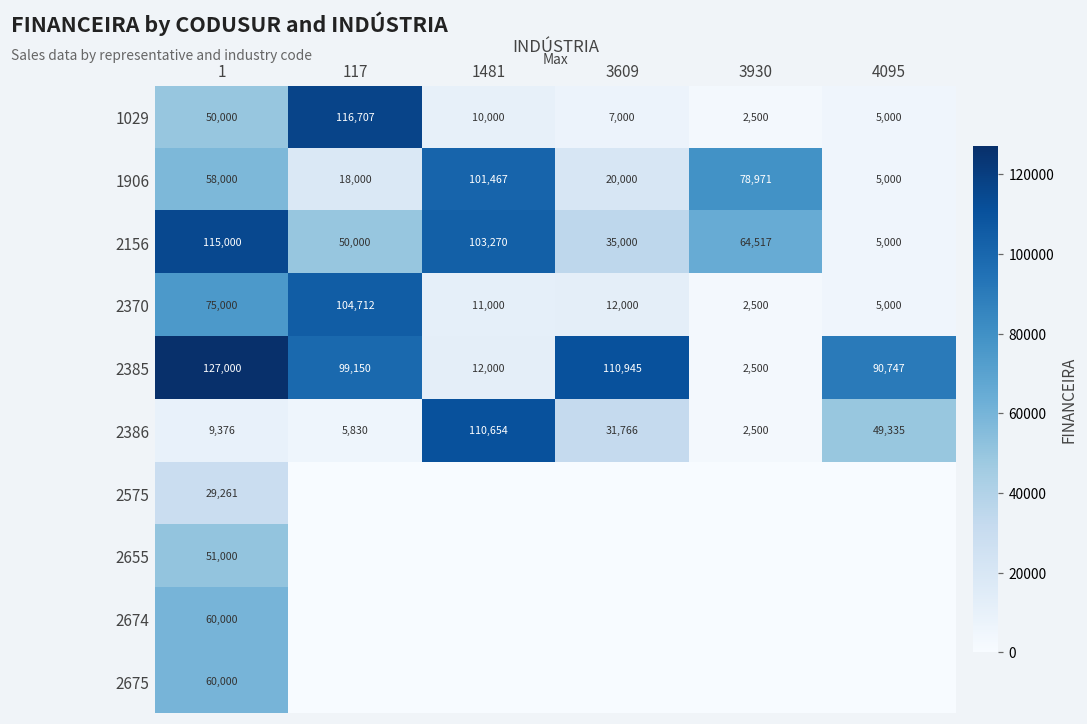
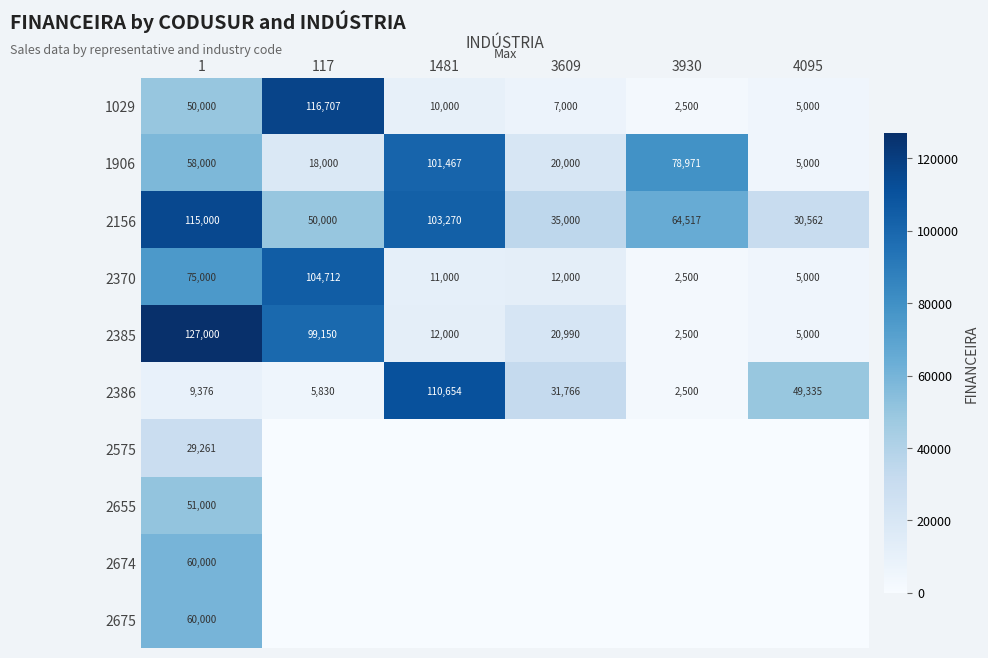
2156, 4095: 5,000 -> 30,562
2385, 3609: 110,945 -> 20,990
2385, 4095: 90,747 -> 5,000
